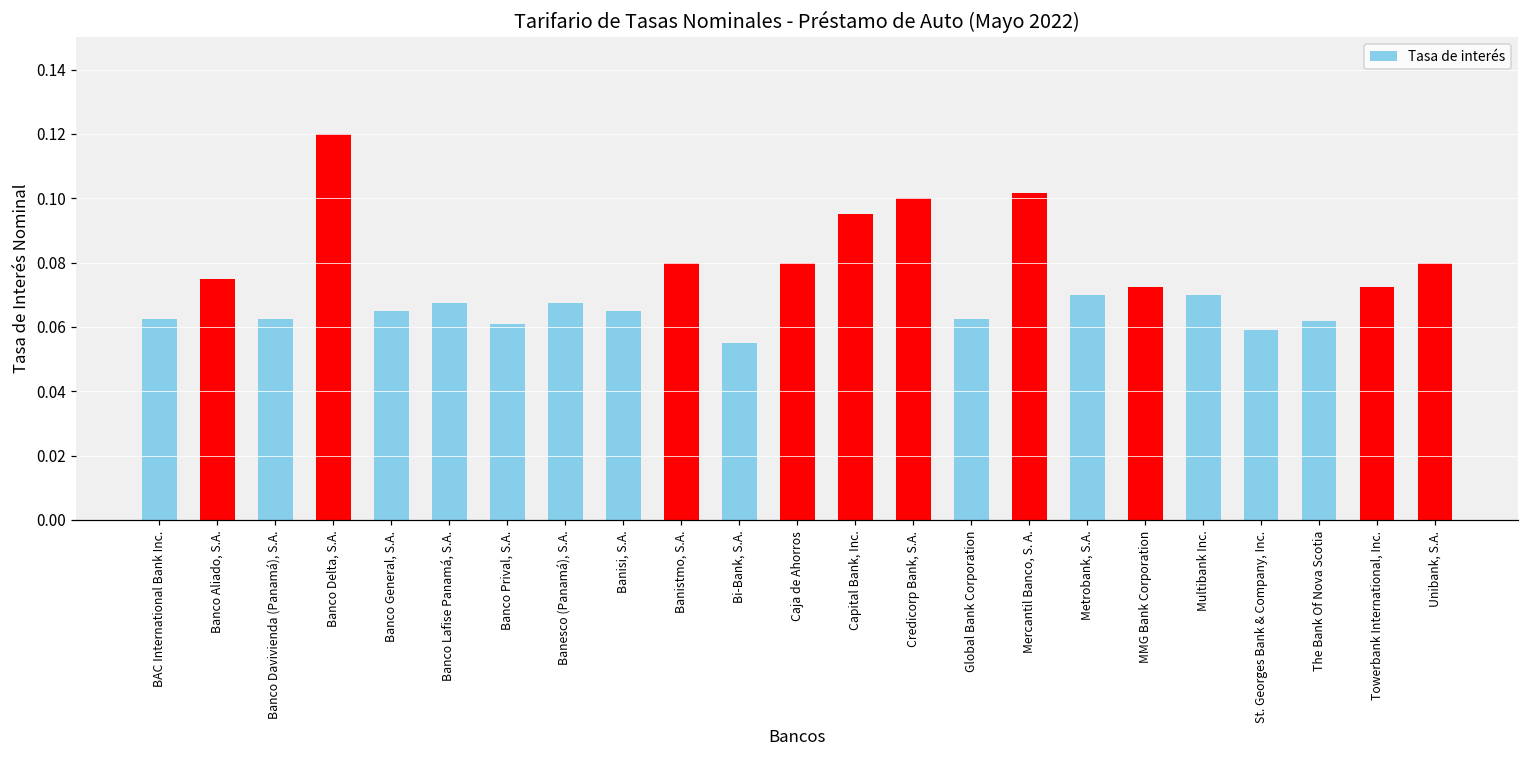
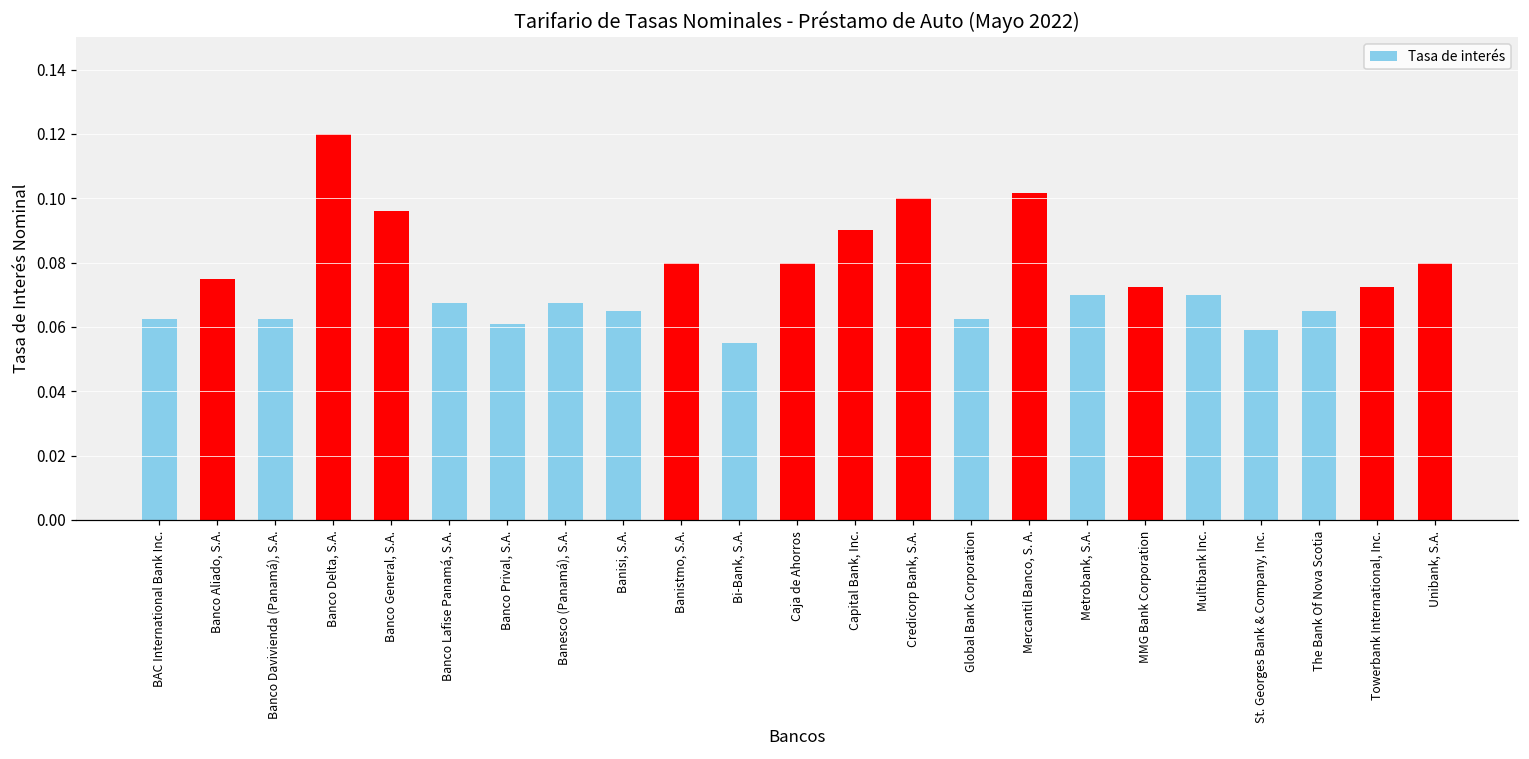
Banco General, S.A.: 0.065 -> 0.096
Capital Bank, Inc.: 0.095 -> 0.090
The Bank Of Nova Scotia: 0.062 -> 0.065
